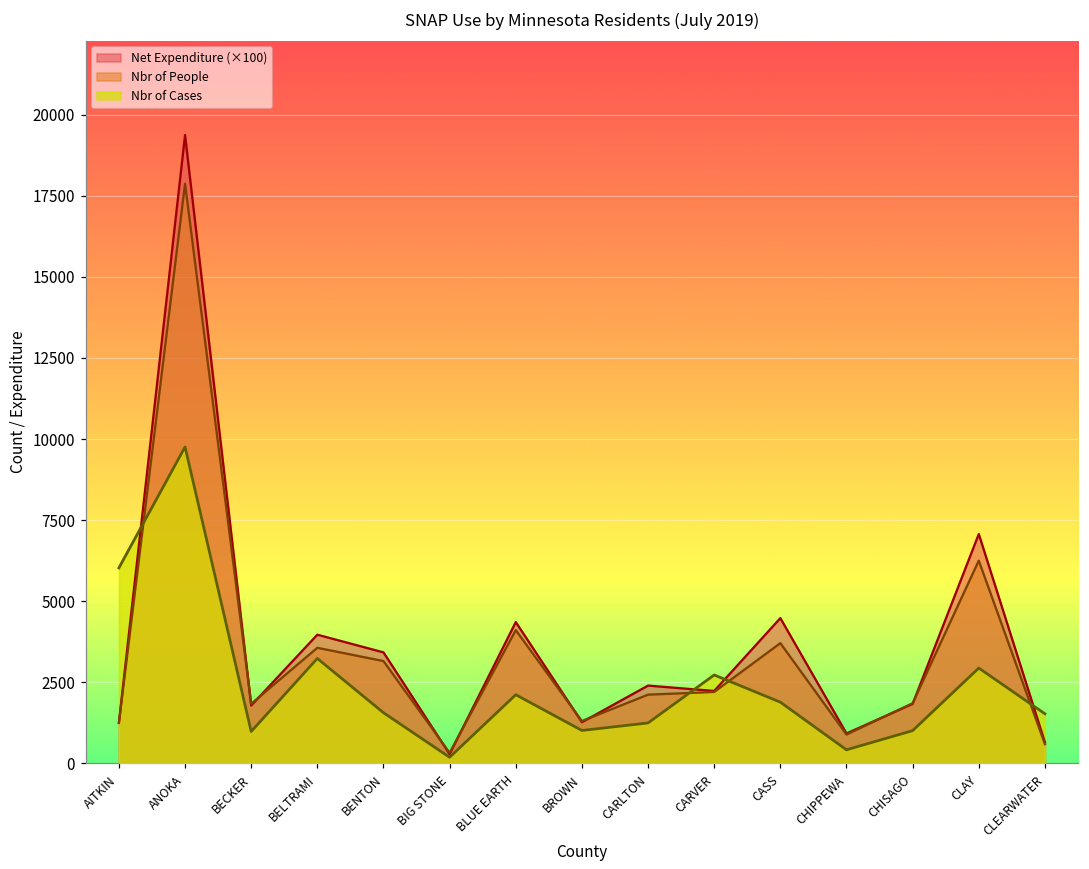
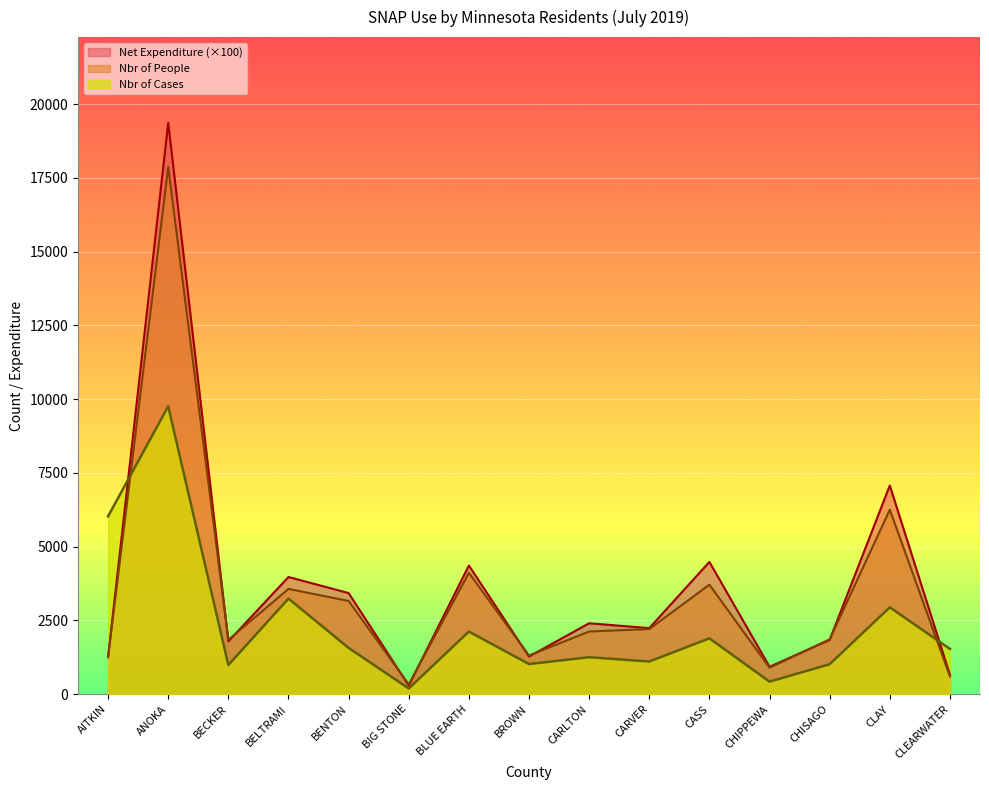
Nbr of Cases, CARVER: 2700 -> 1100
